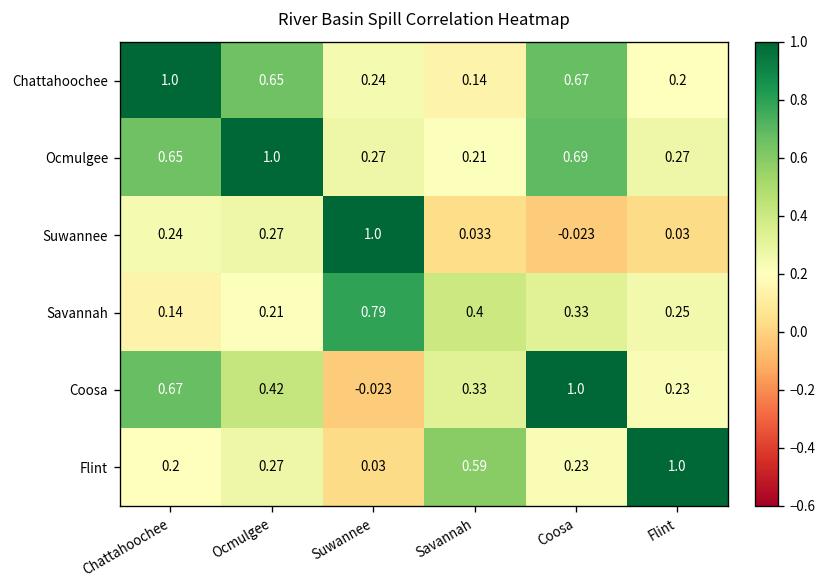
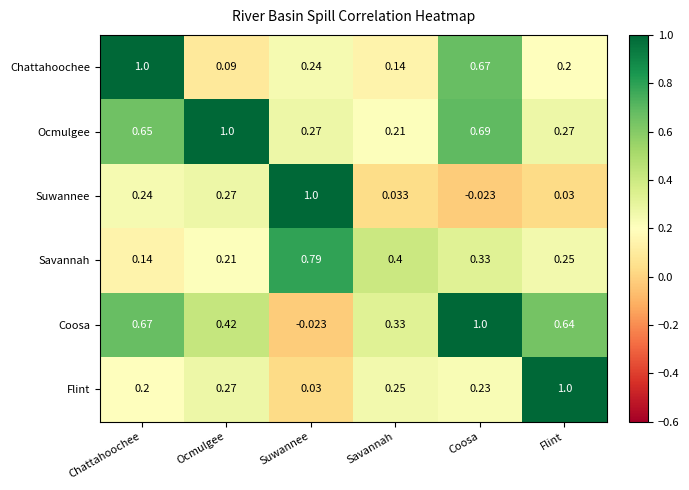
Chattahoochee, Ocmulgee: 0.65 -> 0.09
Coosa, Flint: 0.23 -> 0.64
Flint, Savannah: 0.59 -> 0.25
